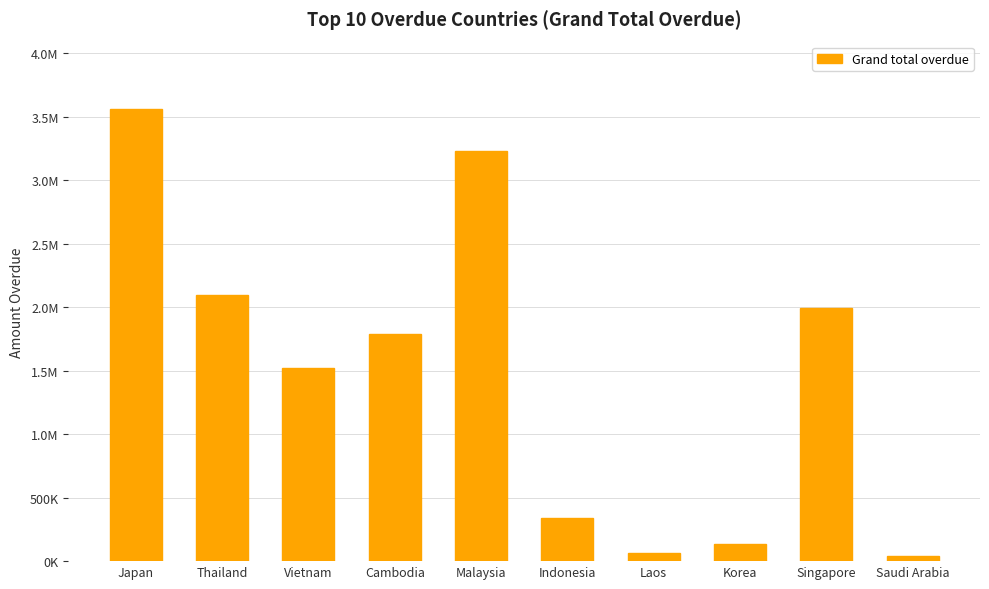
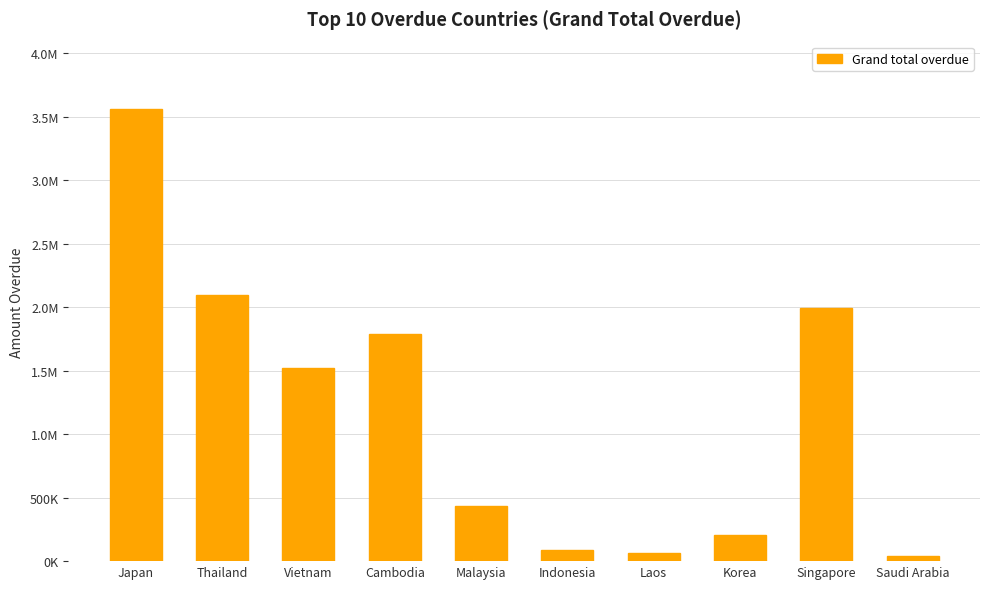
Malaysia: 3230000 -> 440000
Indonesia: 340000 -> 90000
Korea: 130000 -> 200000
